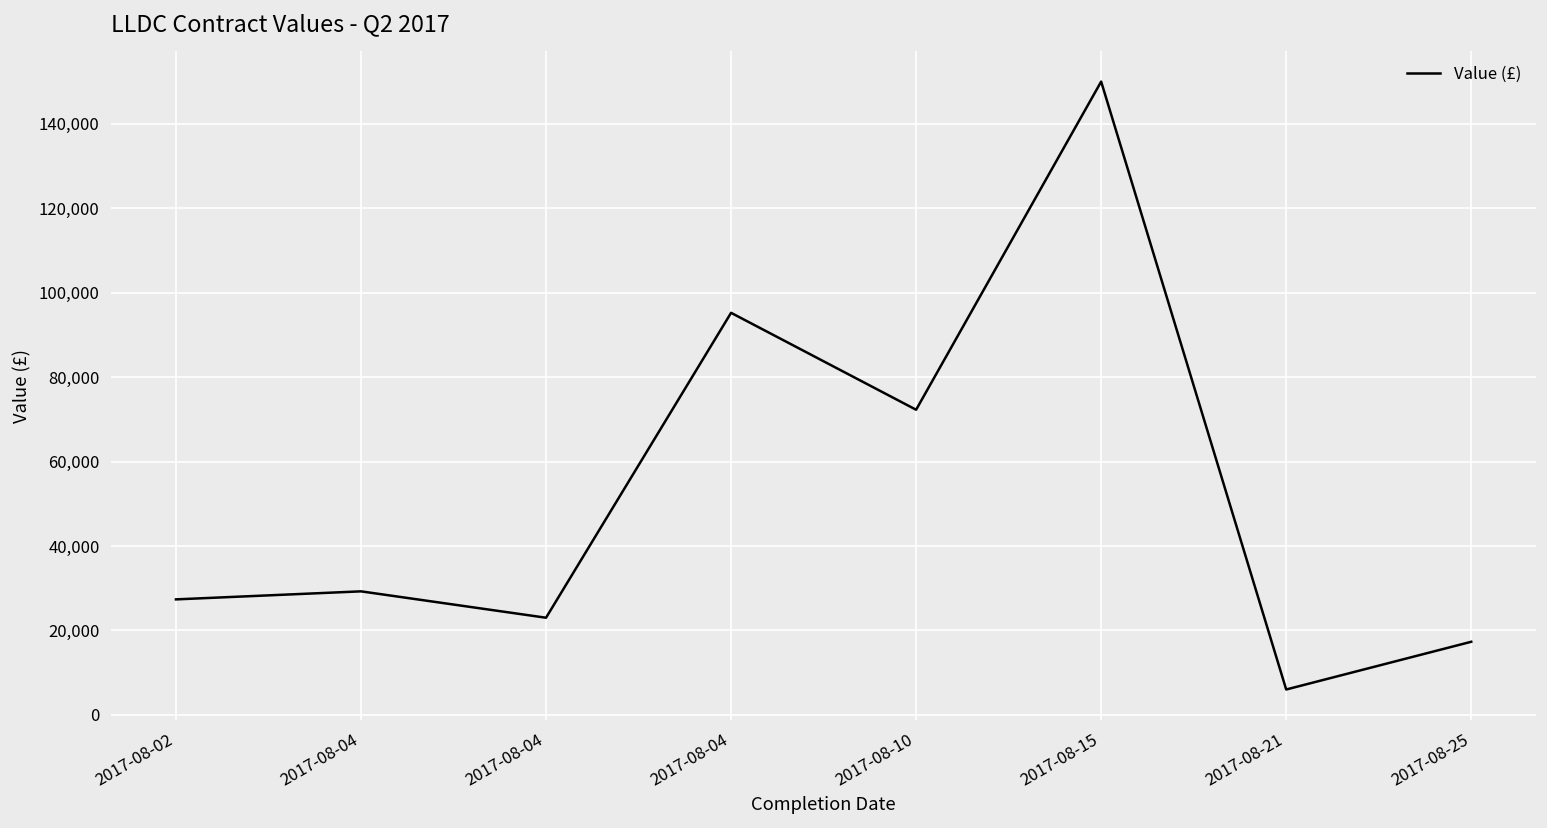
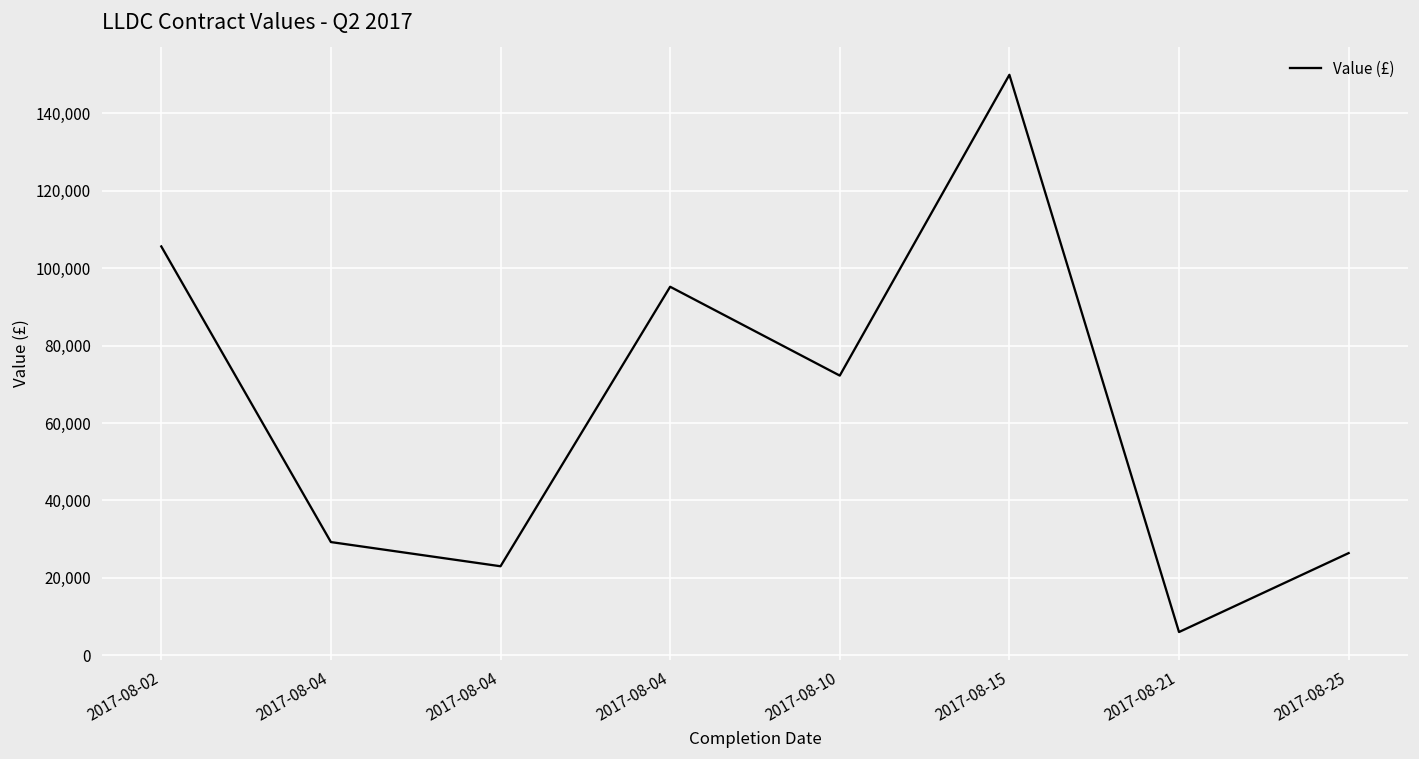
2017-08-02: 27,000 -> 106,000
2017-08-25: 17,000 -> 26,000
